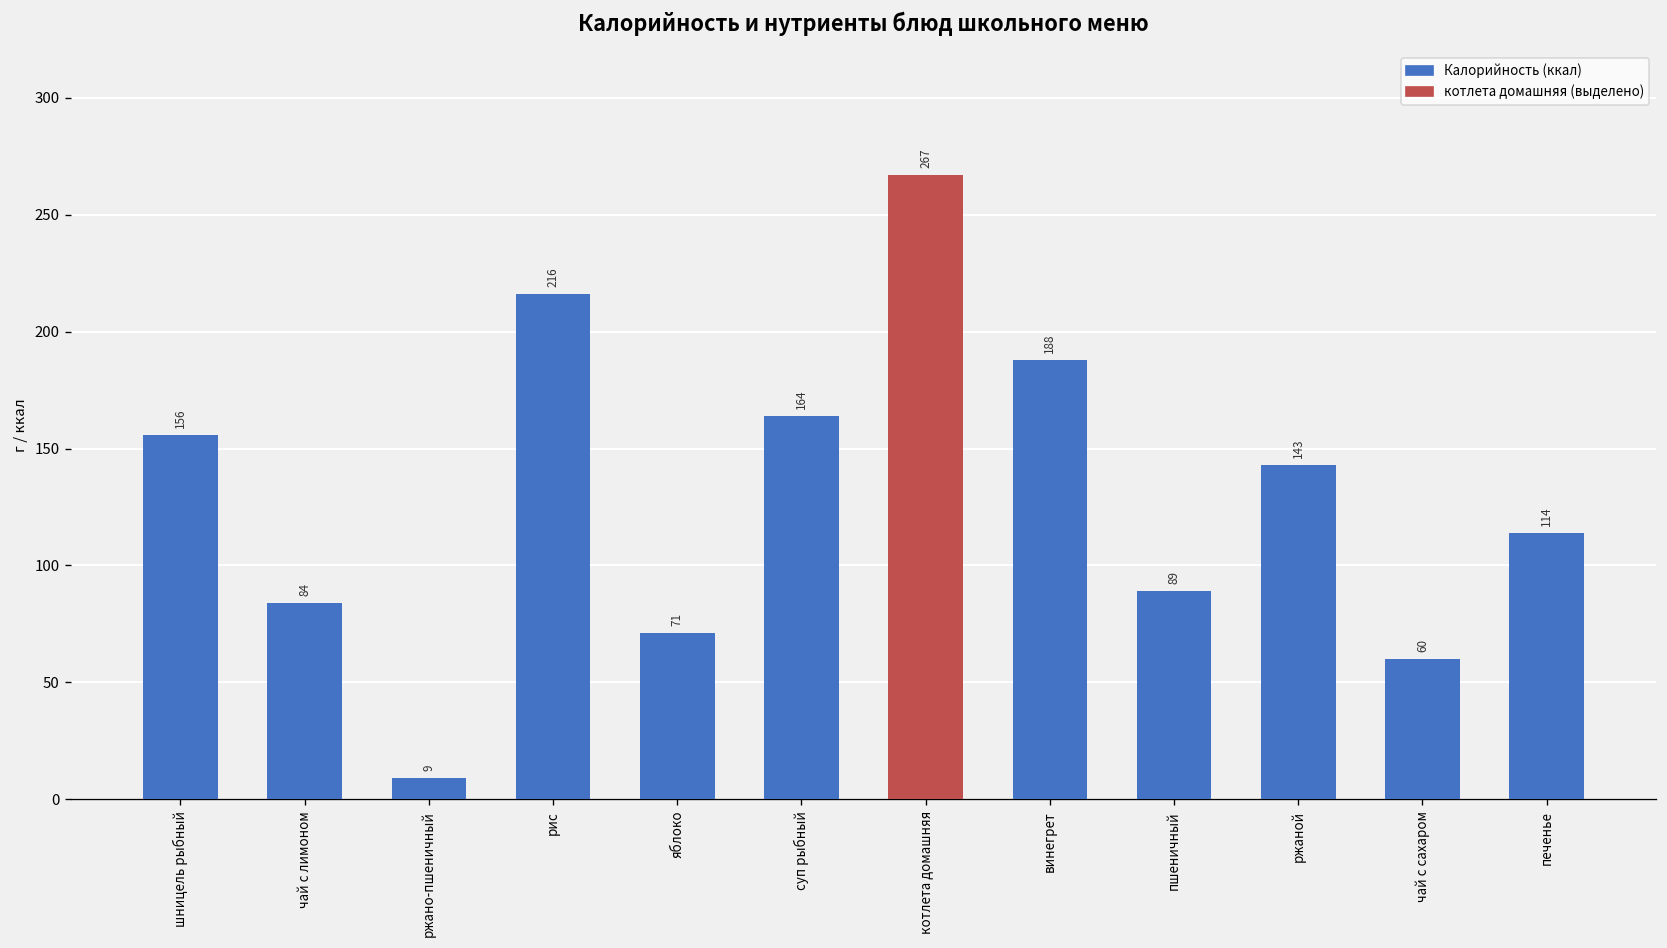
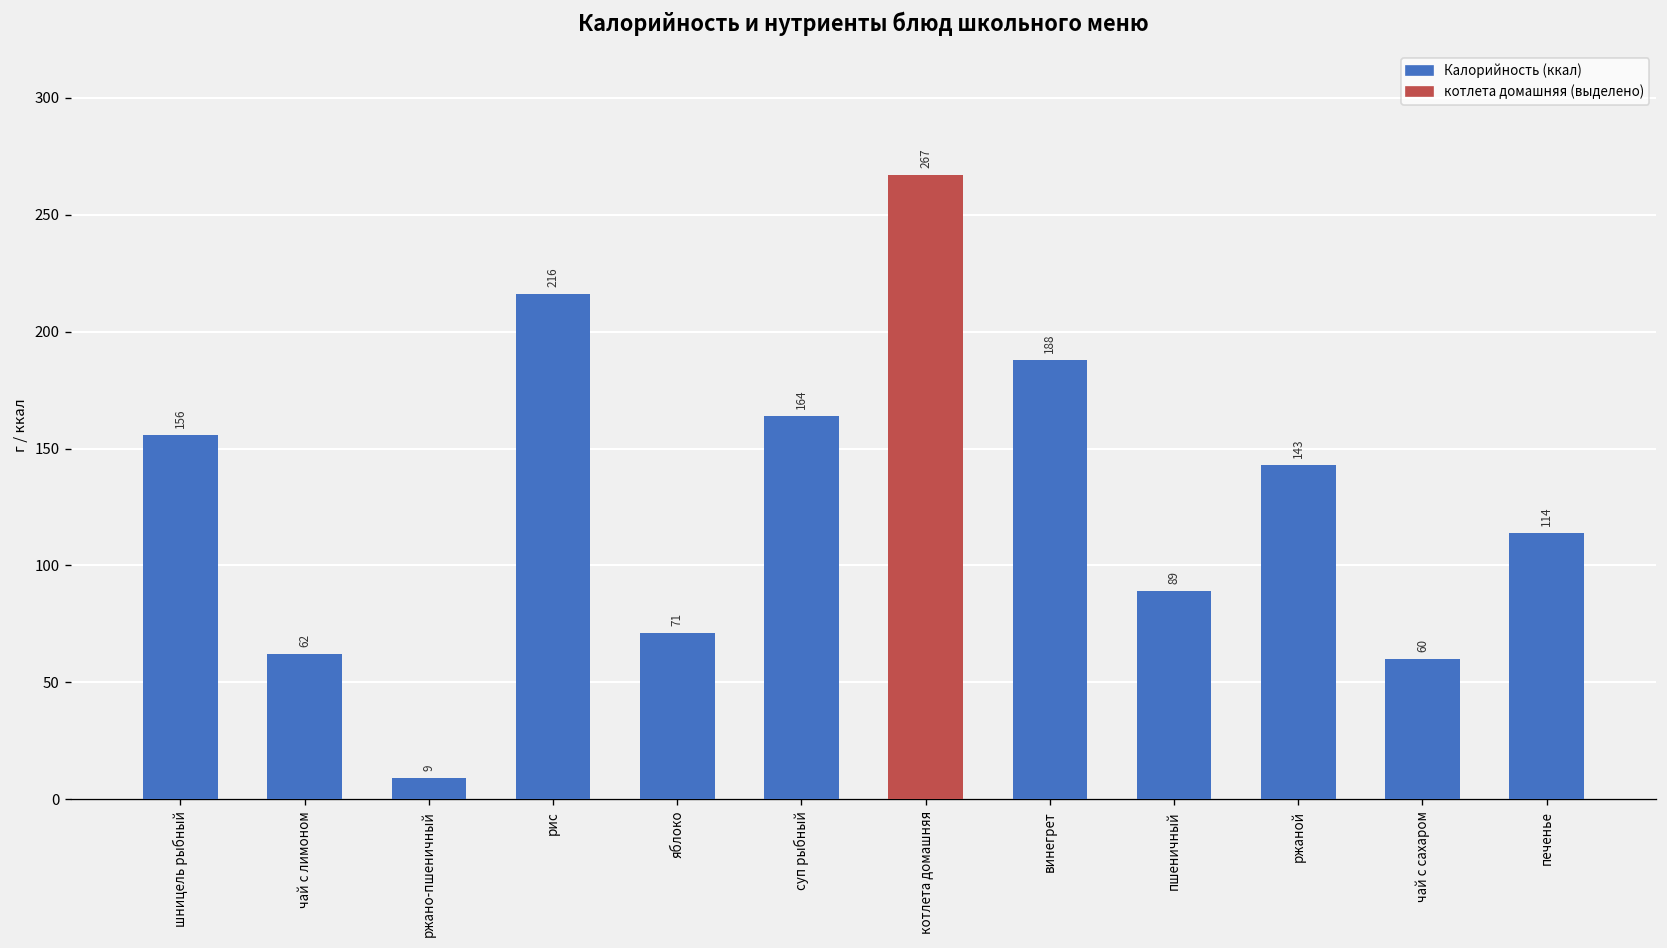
чай с лимоном: 84 -> 62
